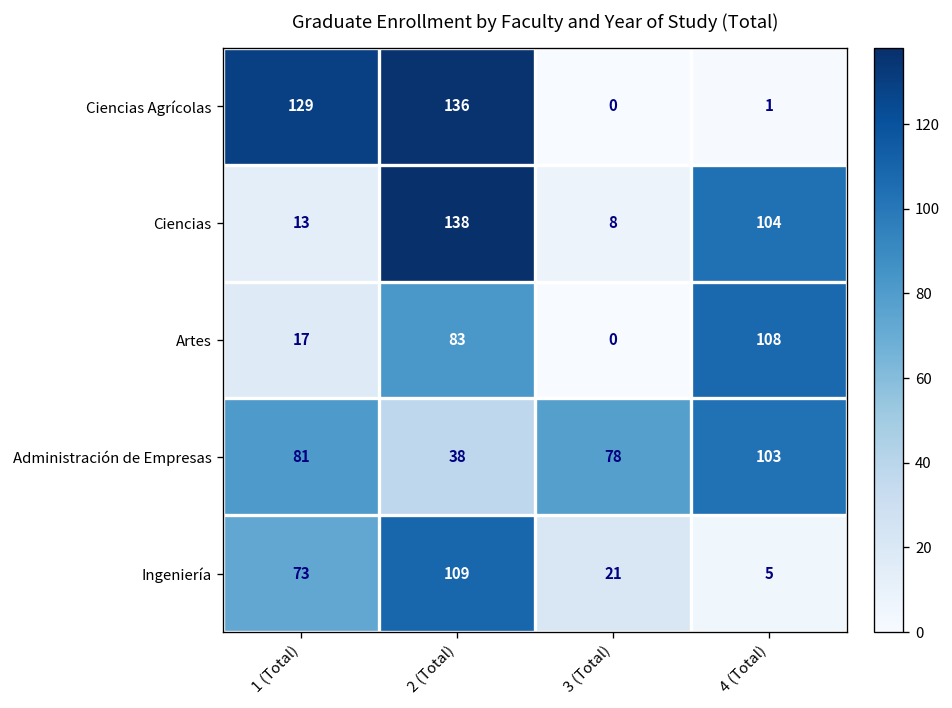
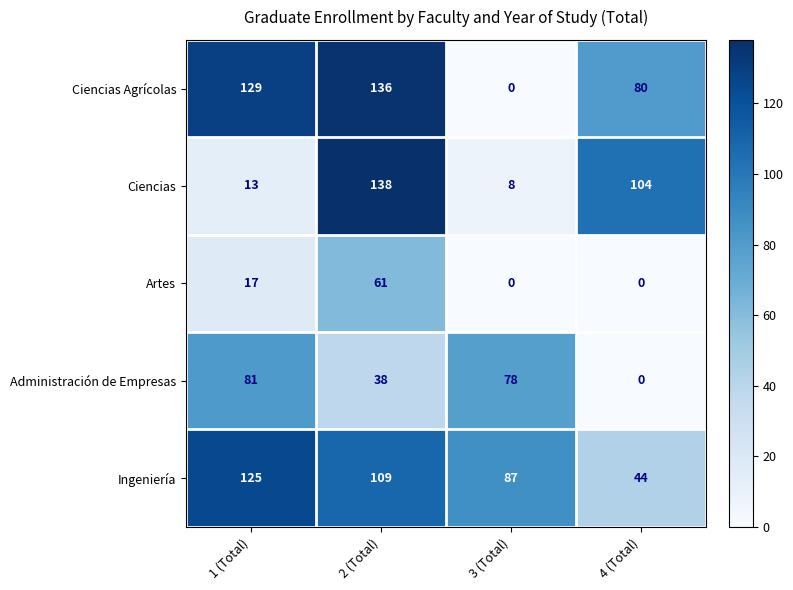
Ciencias Agrícolas, 4 (Total): 1 -> 80
Artes, 2 (Total): 83 -> 61
Artes, 4 (Total): 108 -> 0
Administración de Empresas, 4 (Total): 103 -> 0
Ingeniería, 1 (Total): 73 -> 125
Ingeniería, 3 (Total): 21 -> 87
Ingeniería, 4 (Total): 5 -> 44
